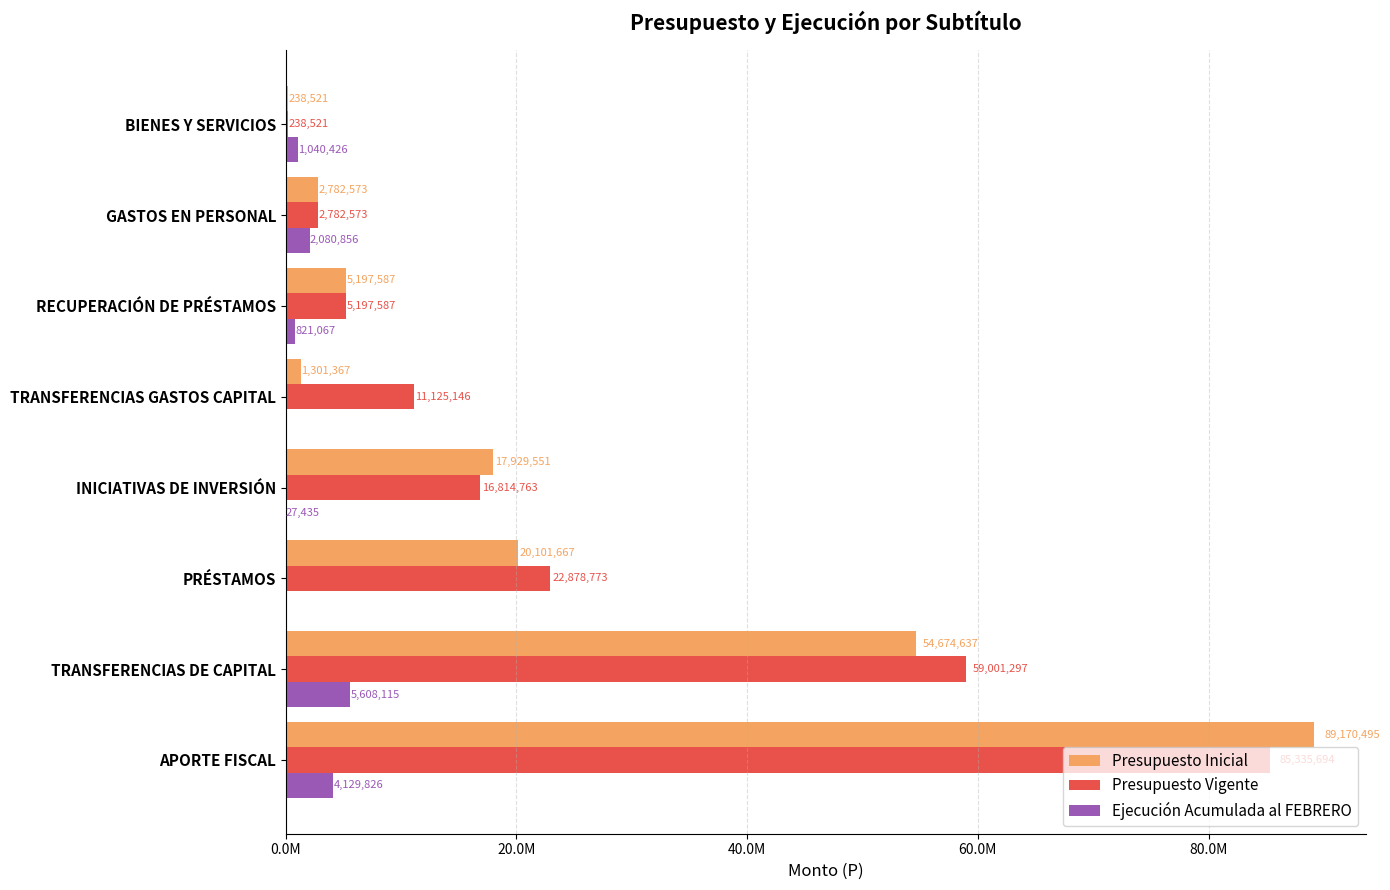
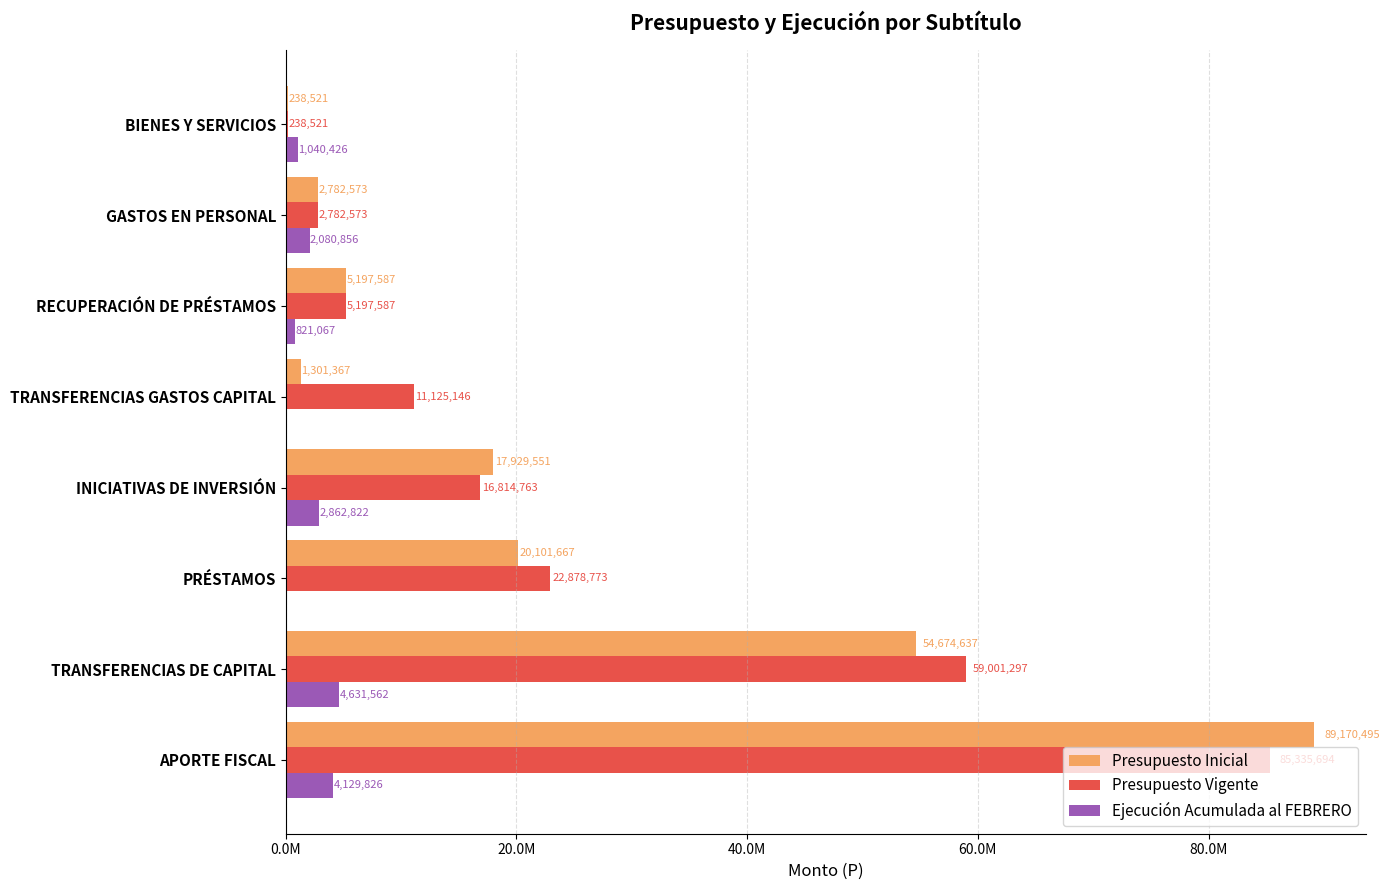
Ejecución Acumulada al FEBRERO, INICIATIVAS DE INVERSIÓN: 27,435 -> 2,862,822
Ejecución Acumulada al FEBRERO, TRANSFERENCIAS DE CAPITAL: 5,608,115 -> 4,631,562
